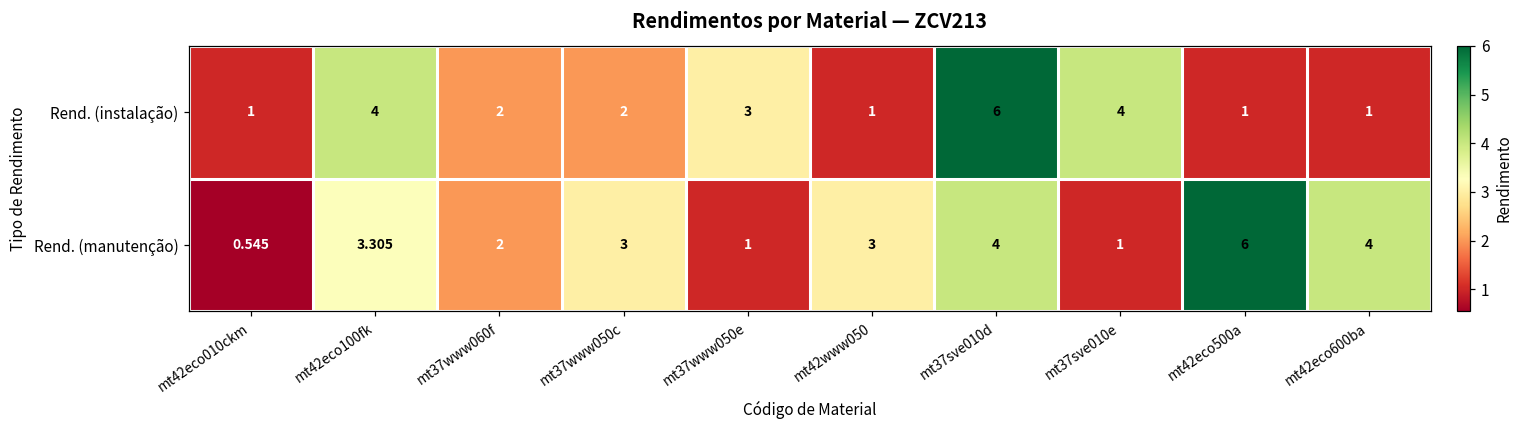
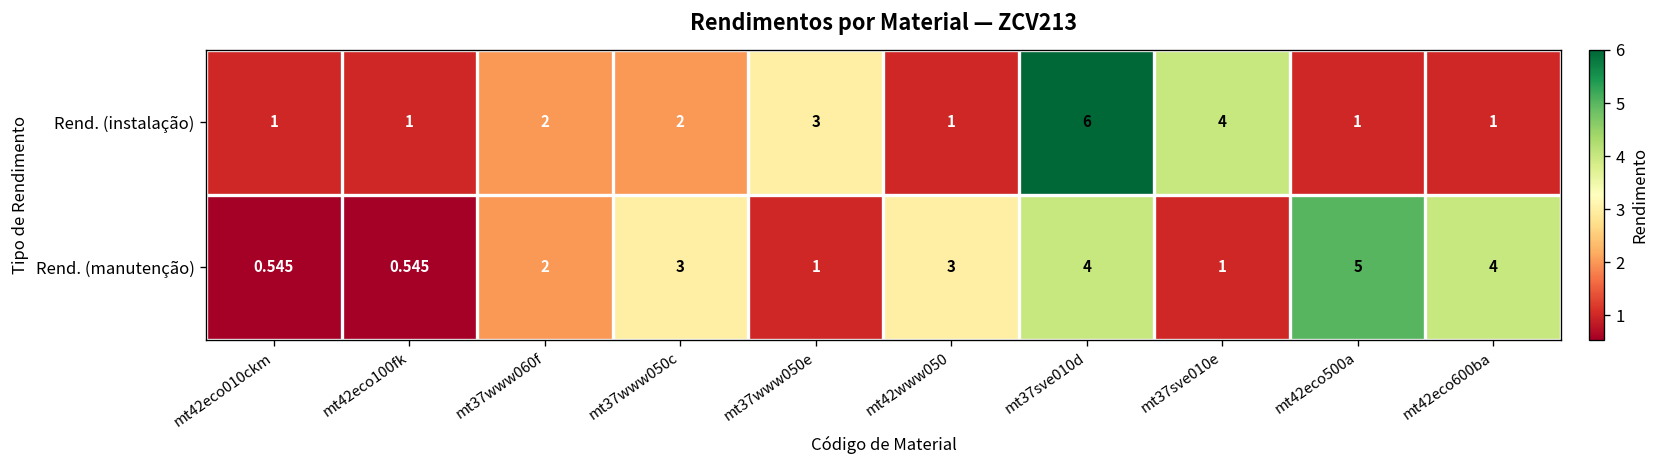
Rend. (instalação), mt42eco100fk: 4 -> 1
Rend. (manutenção), mt42eco100fk: 3.305 -> 0.545
Rend. (manutenção), mt42eco500a: 6 -> 5
